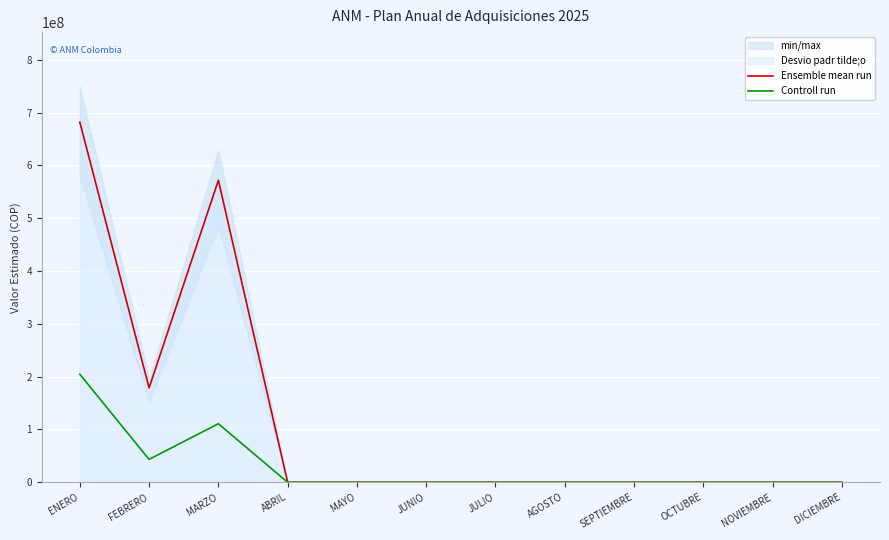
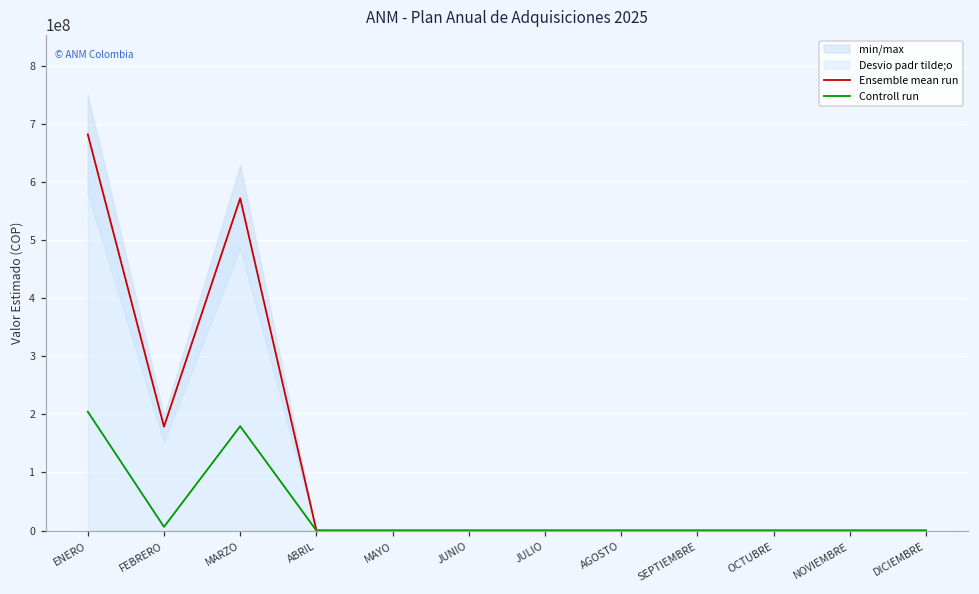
Controll run, FEBRERO: 40000000 -> 10000000
Controll run, MARZO: 110000000 -> 180000000
